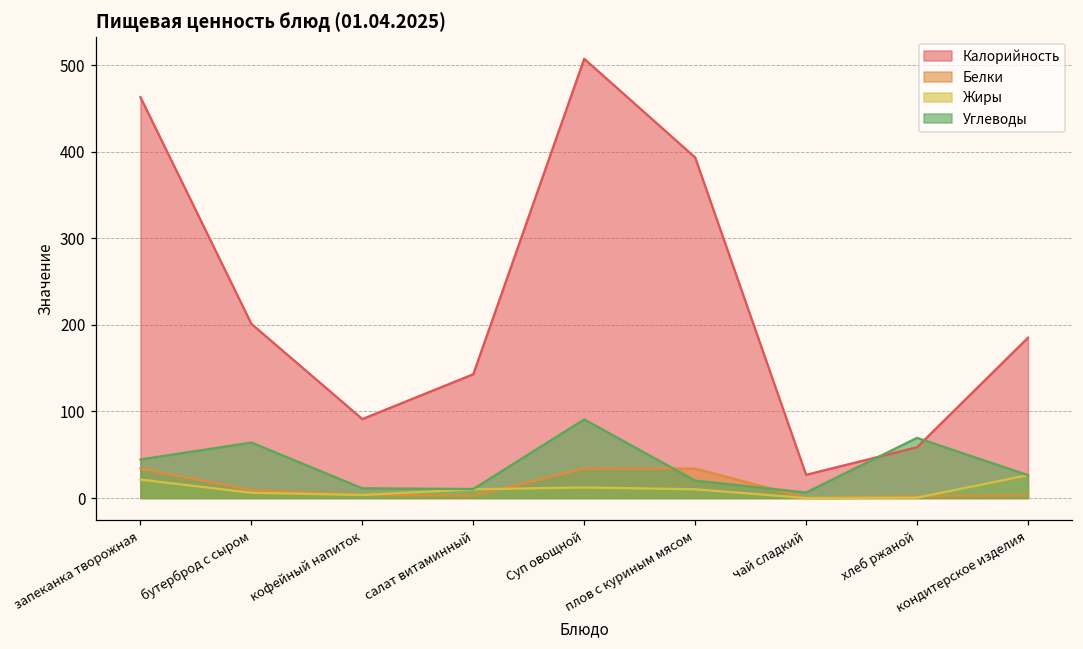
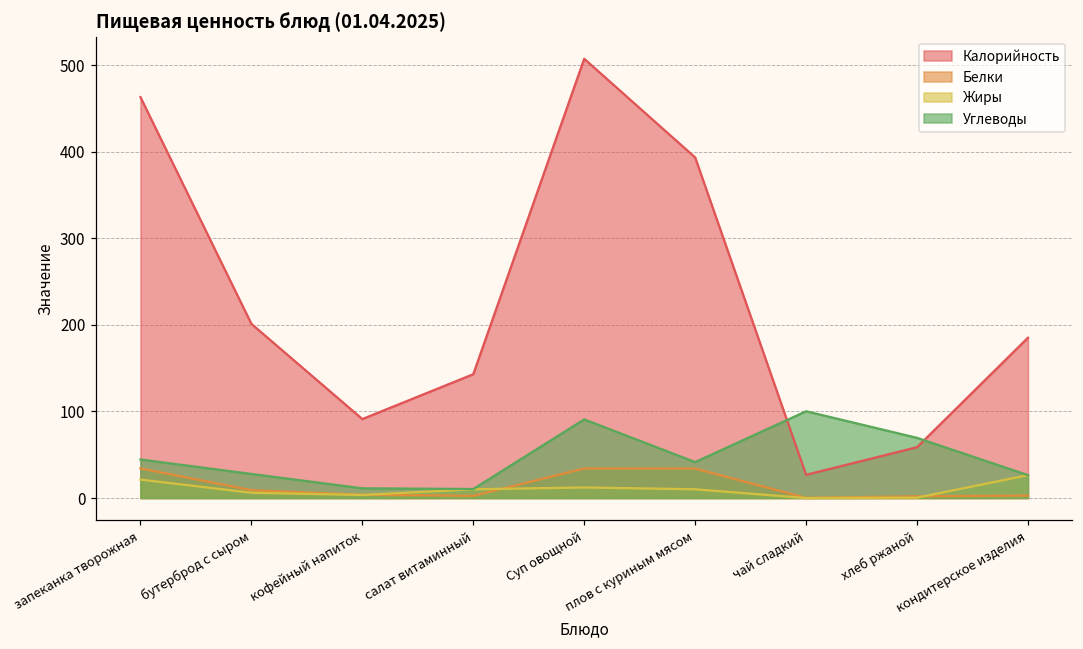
Углеводы, бутерброд с сыром: 60 -> 30
Углеводы, плов с куриным мясом: 20 -> 40
Углеводы, чай сладкий: 10 -> 100
